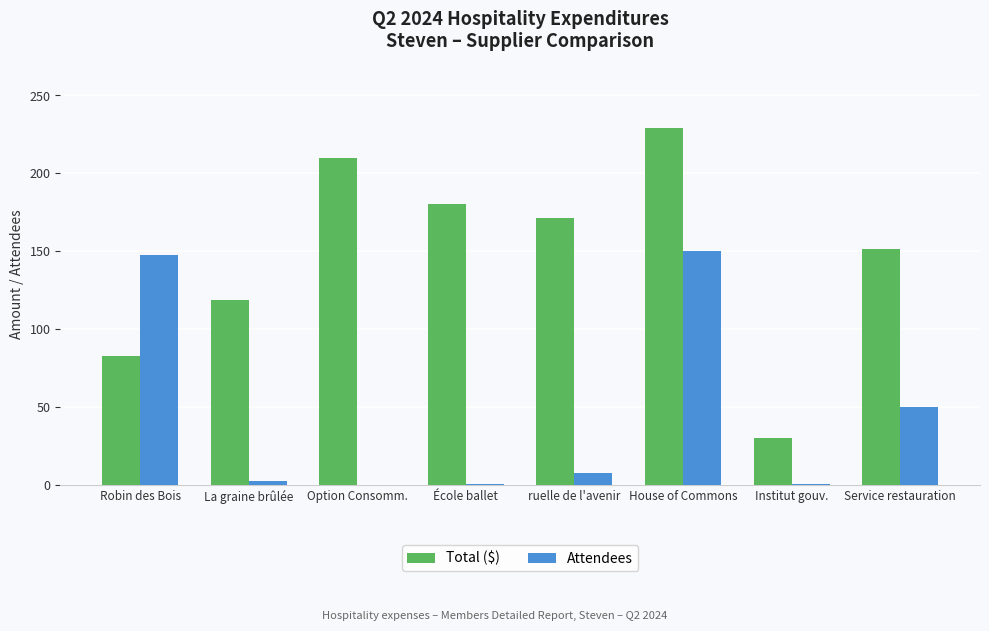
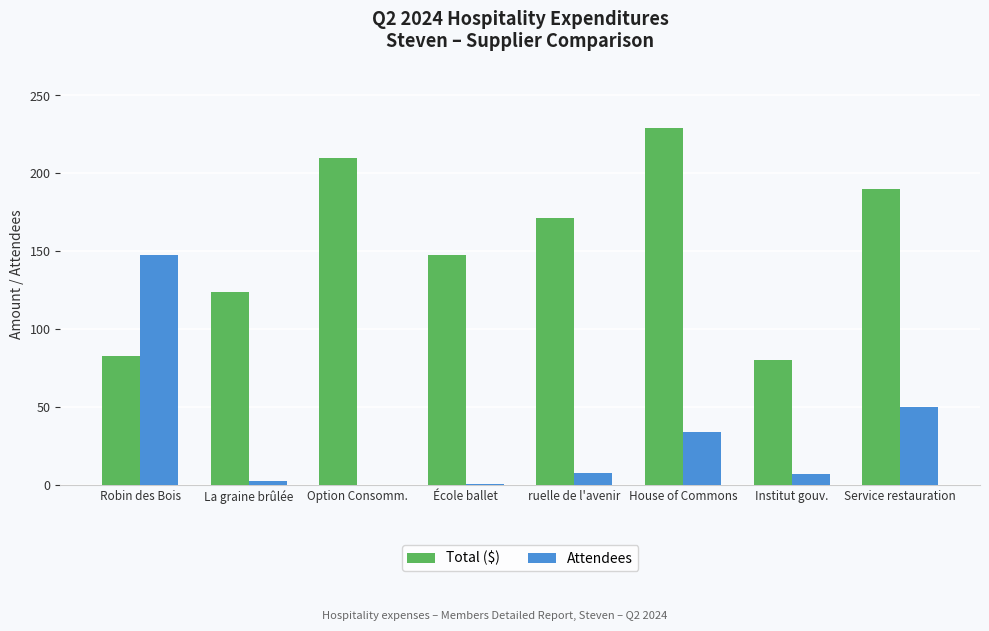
Total ($), La graine brûlée: 119 -> 124
Total ($), École ballet: 181 -> 148
Attendees, House of Commons: 150 -> 34
Total ($), Institut gouv.: 30 -> 81
Attendees, Institut gouv.: 1 -> 7
Total ($), Service restauration: 152 -> 190
